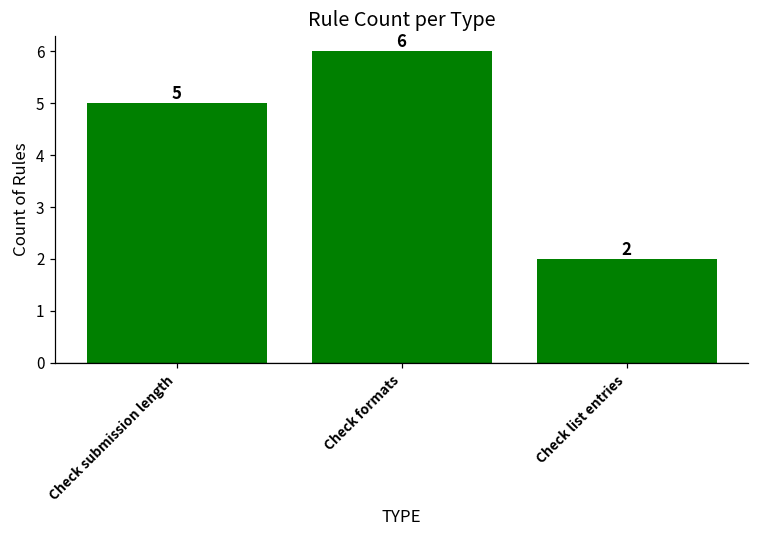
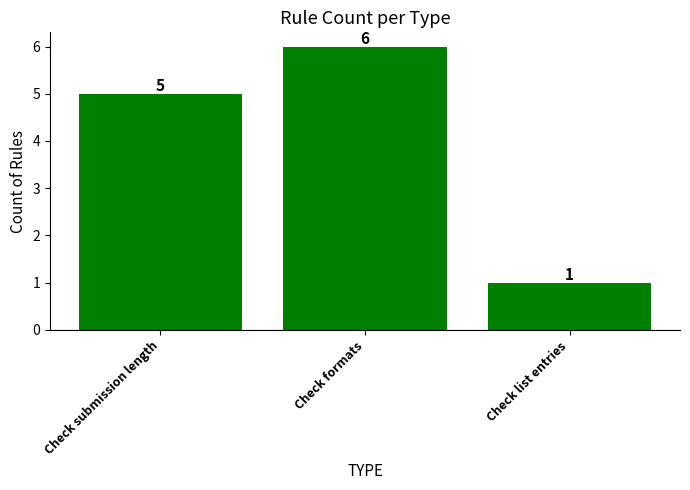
Check list entries: 2 -> 1
